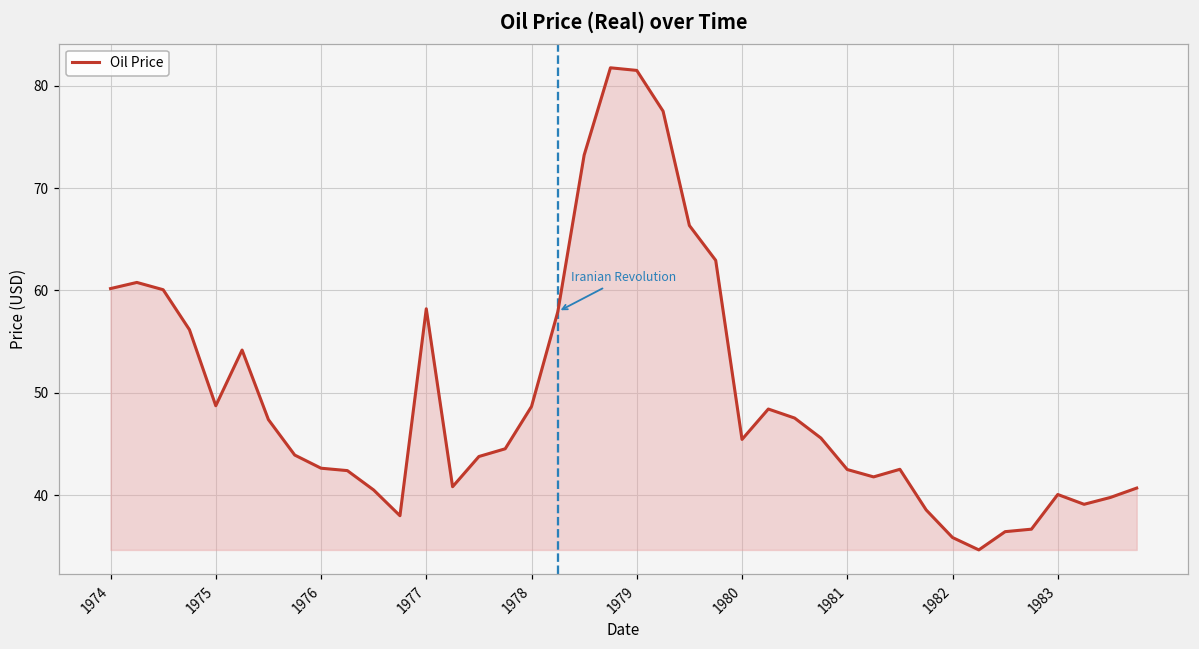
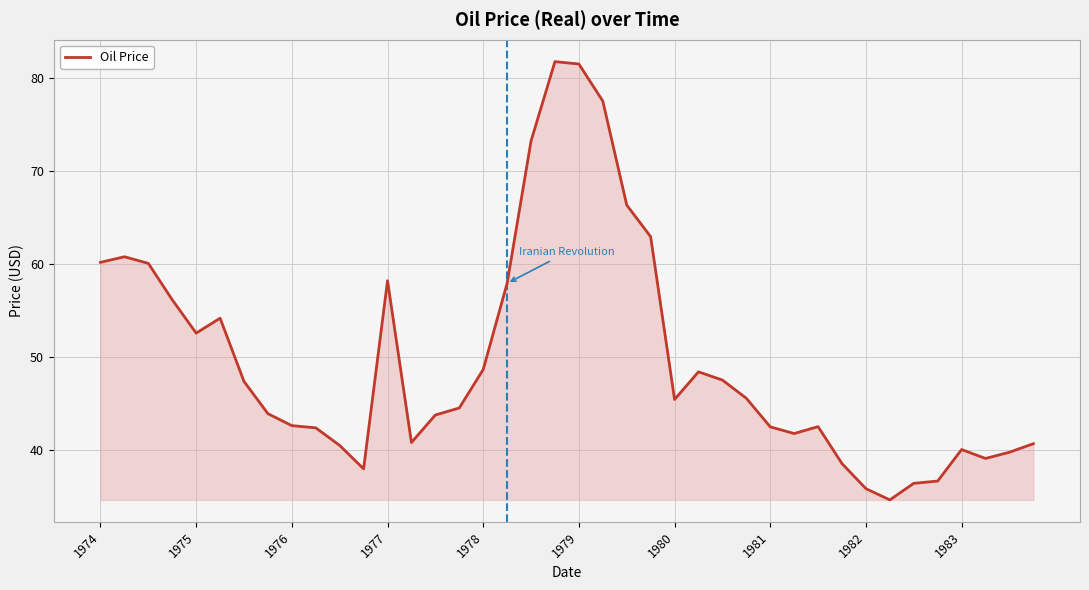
1975: 49 -> 53
